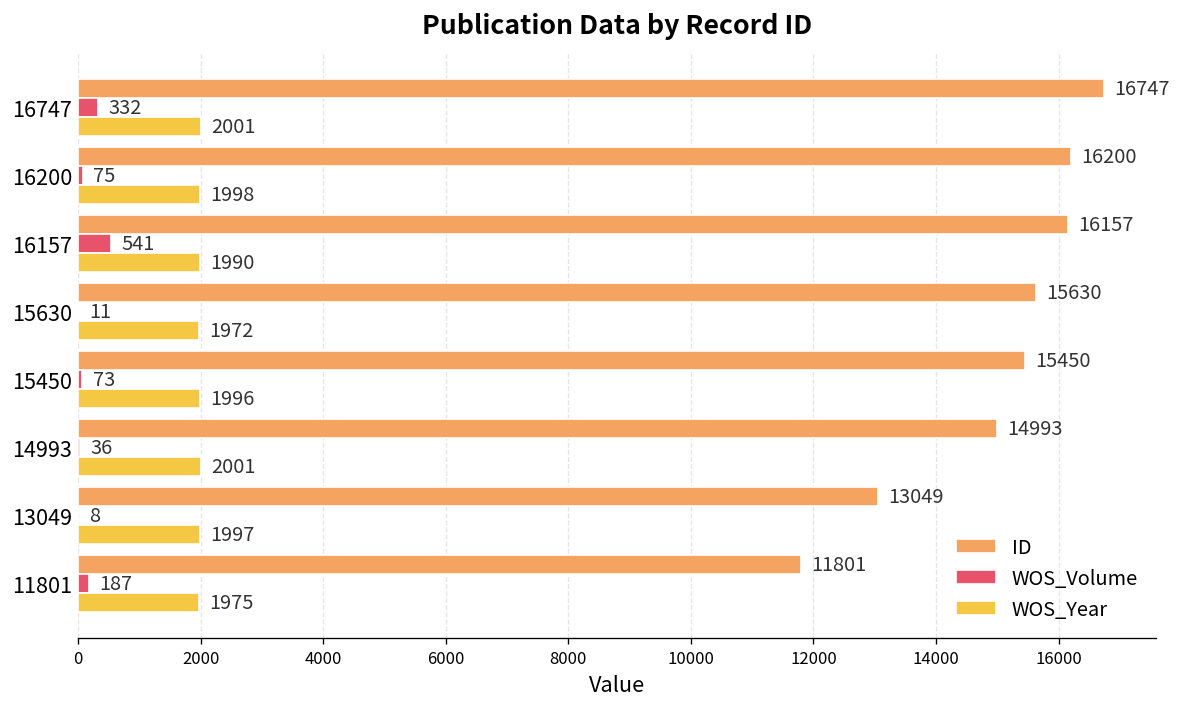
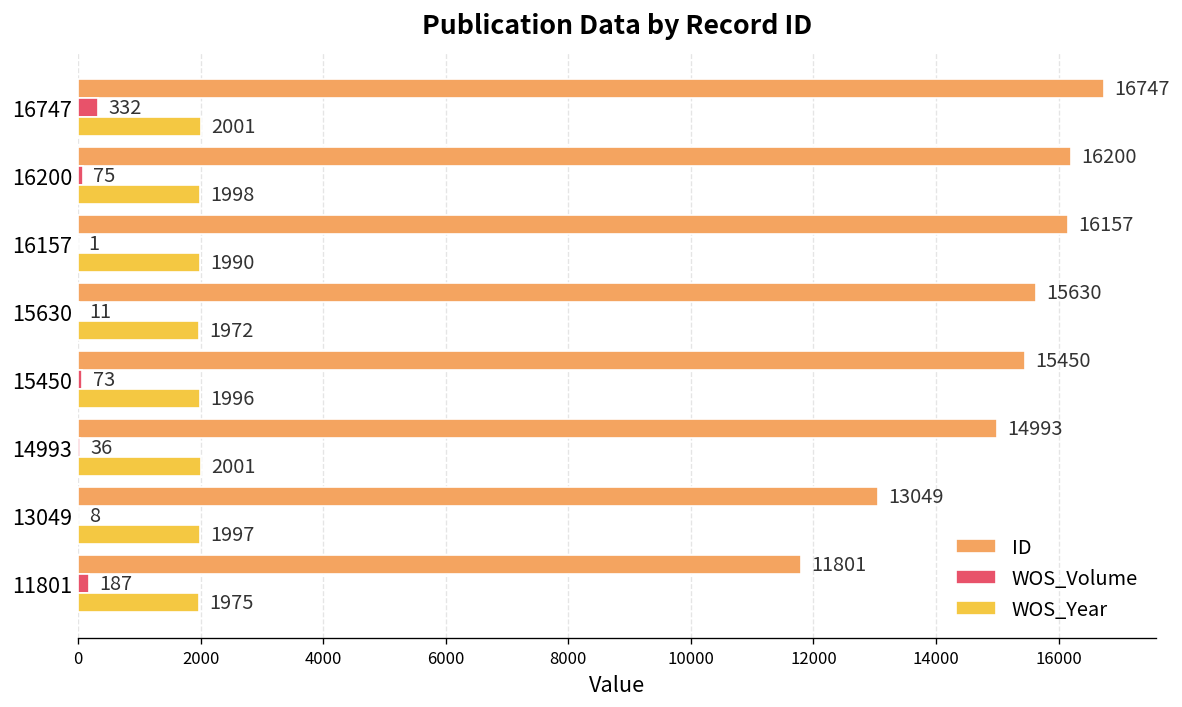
WOS_Volume, 16157: 541 -> 1
